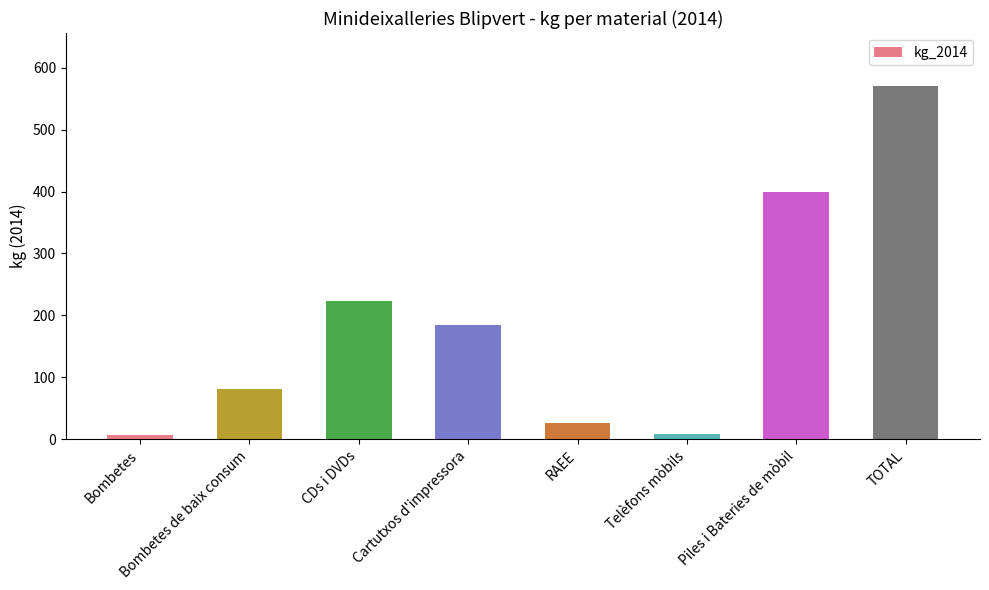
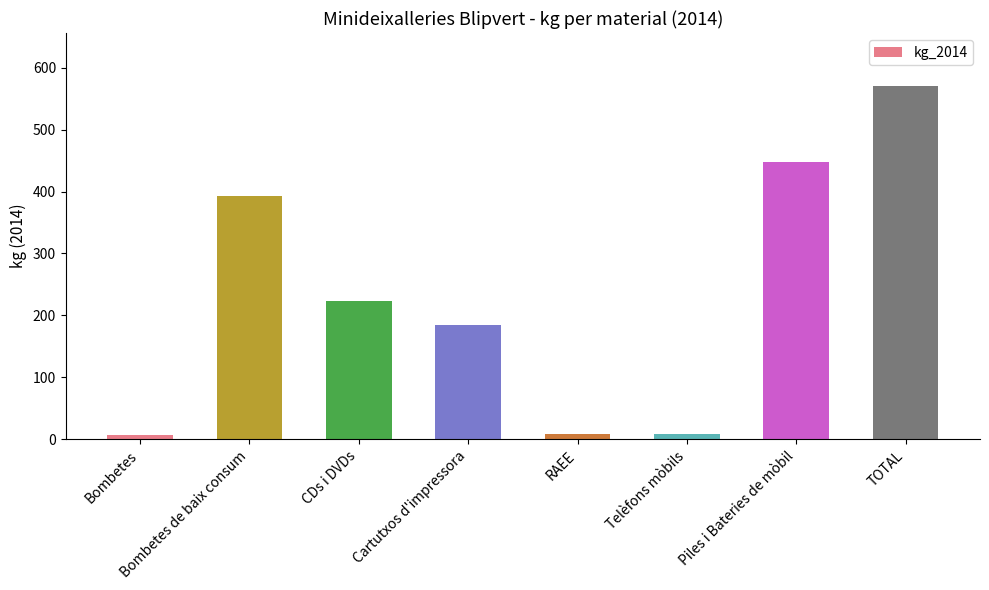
Bombetes de baix consum: 80 -> 390
RAEE: 30 -> 10
Piles i Bateries de mòbil: 400 -> 450
